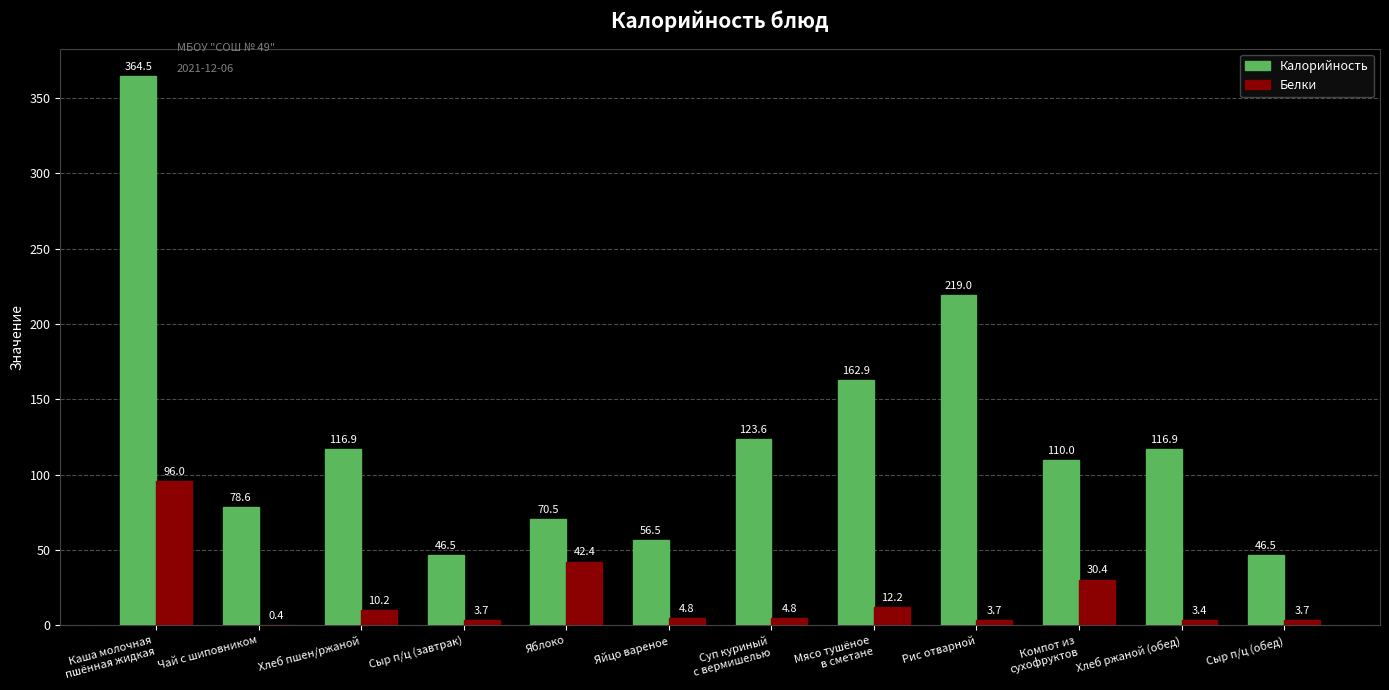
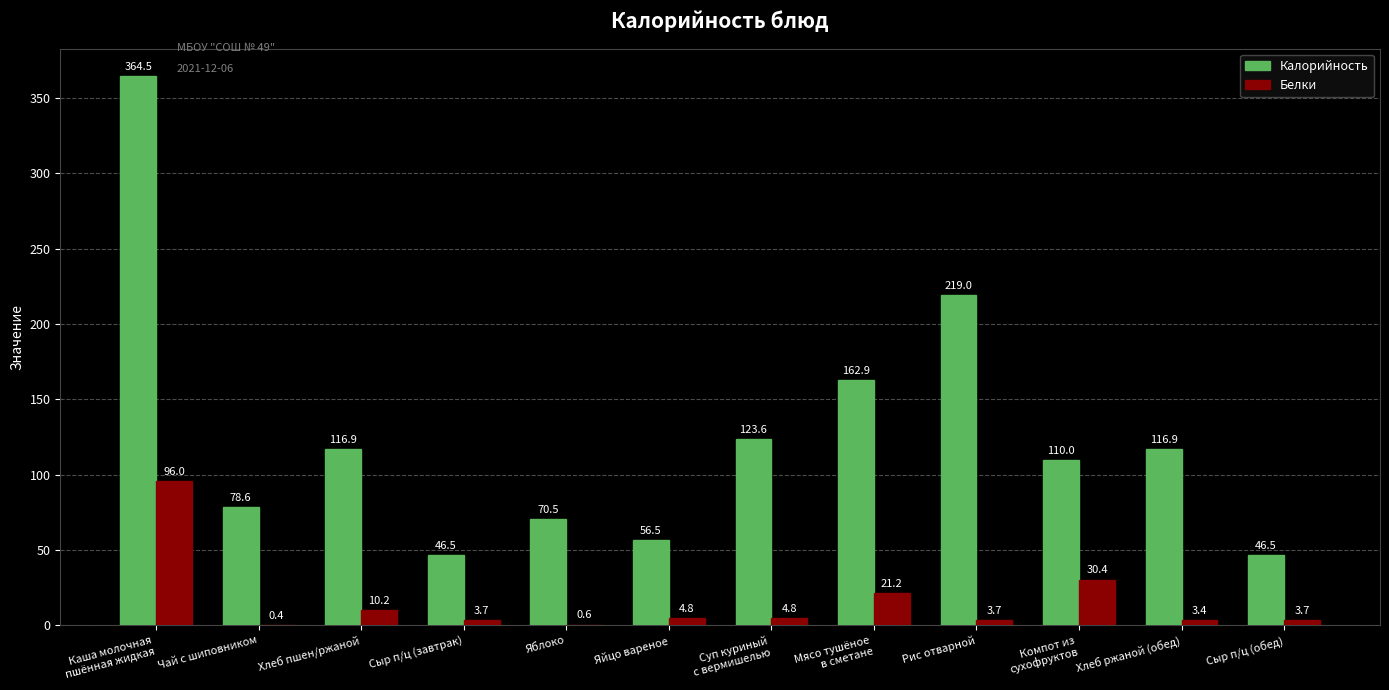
Белки, Яблоко: 42.4 -> 0.6
Белки, Мясо тушёное в сметане: 12.2 -> 21.2
